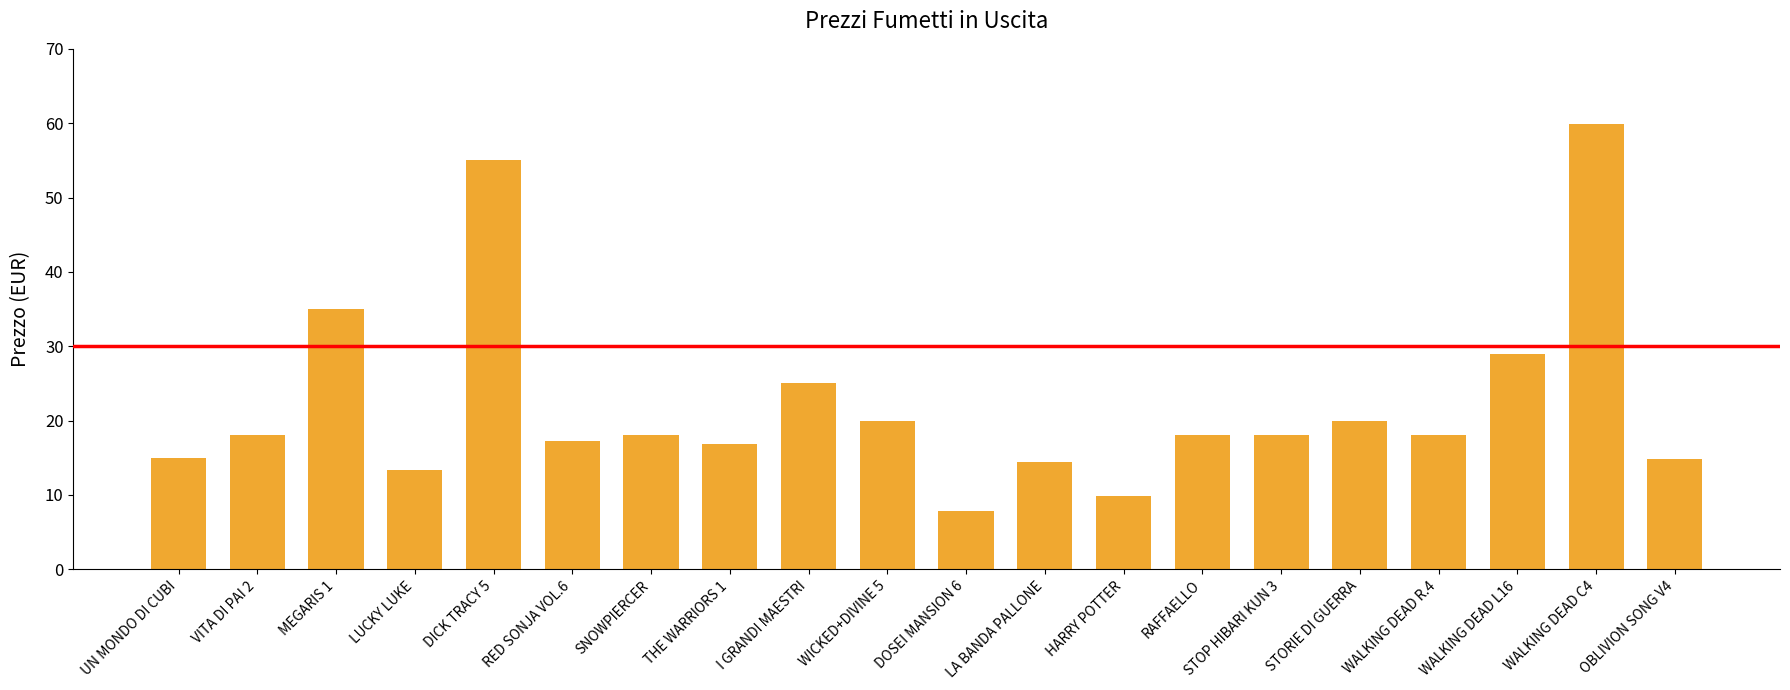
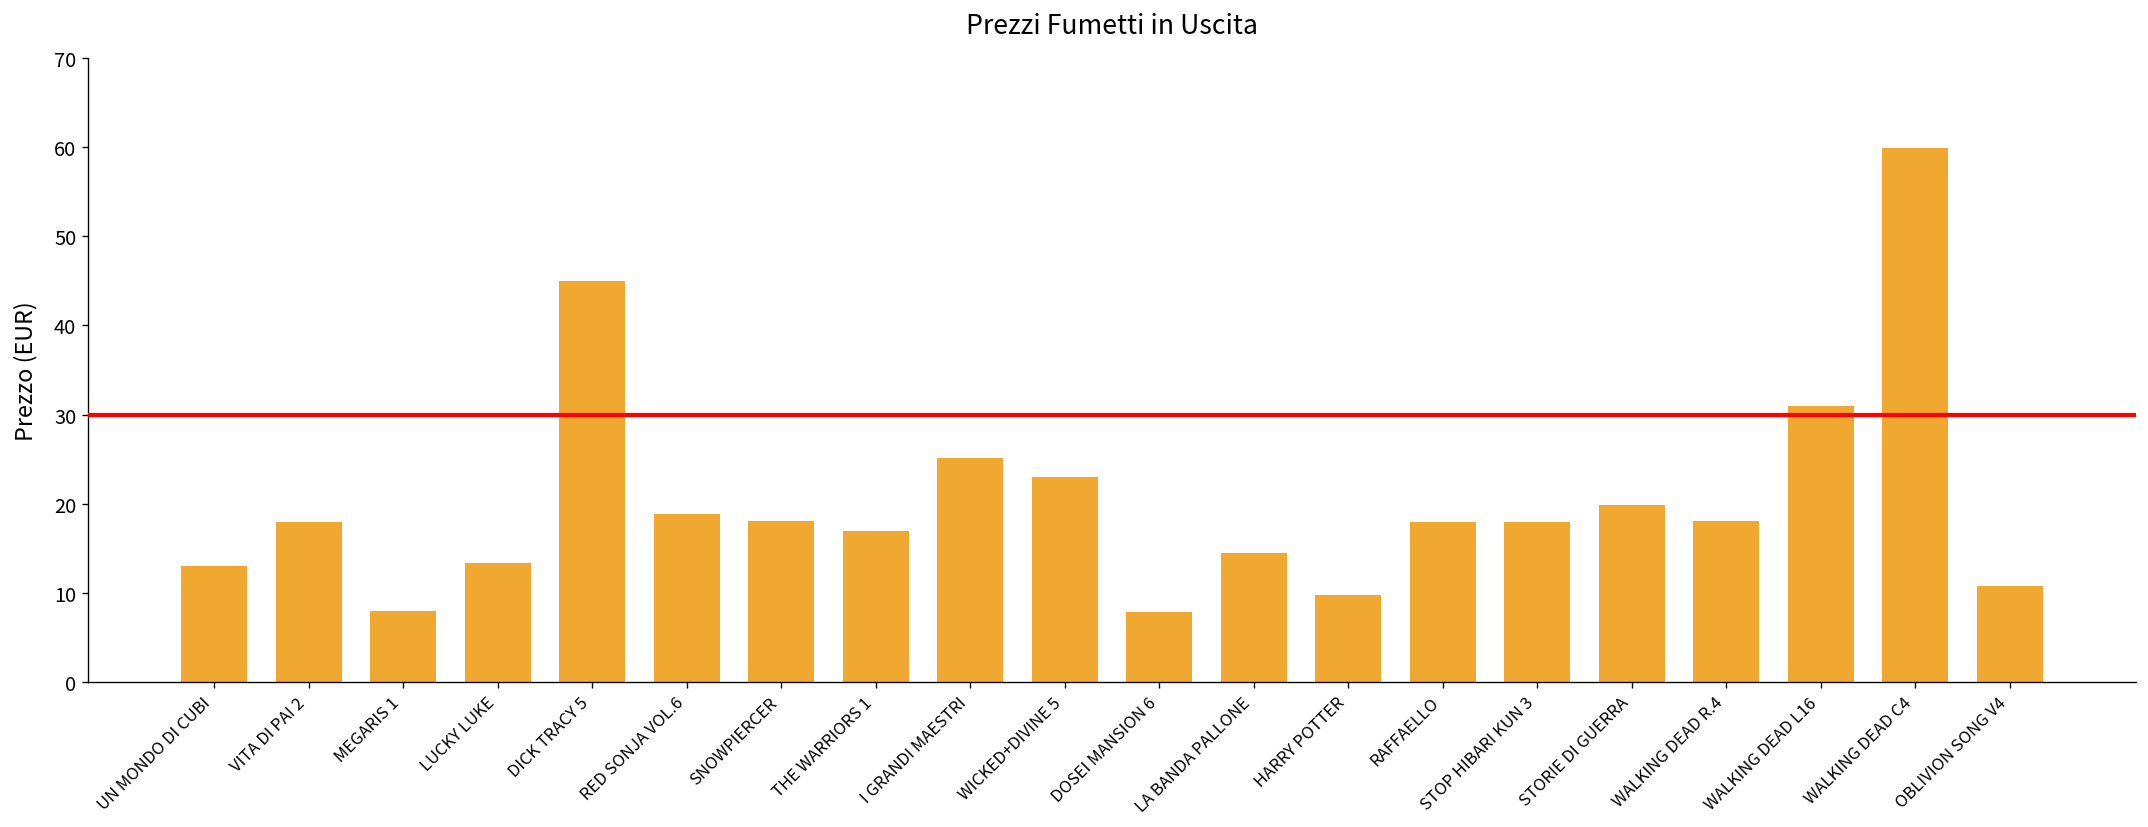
UN MONDO DI CUBI: 15 -> 13
MEGARIS 1: 35 -> 8
DICK TRACY 5: 55 -> 45
RED SONJA VOL.6: 17 -> 19
WICKED+DIVINE 5: 20 -> 23
WALKING DEAD L16: 29 -> 31
OBLIVION SONG V4: 15 -> 11
